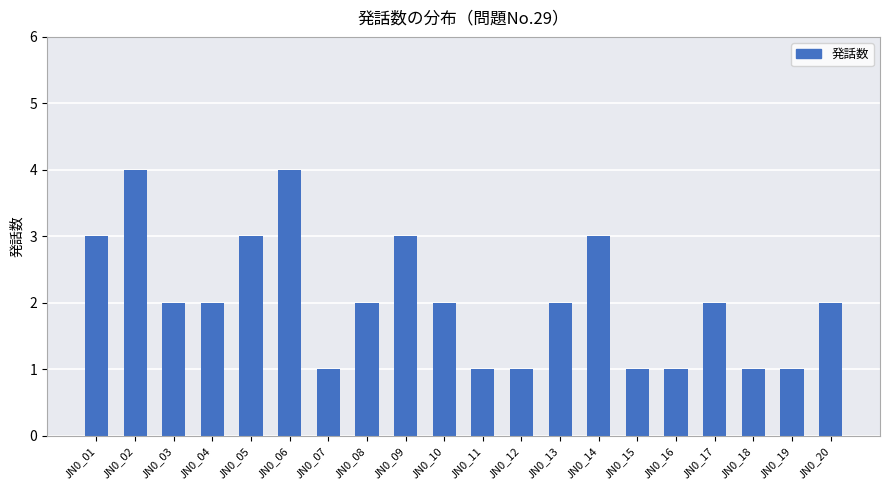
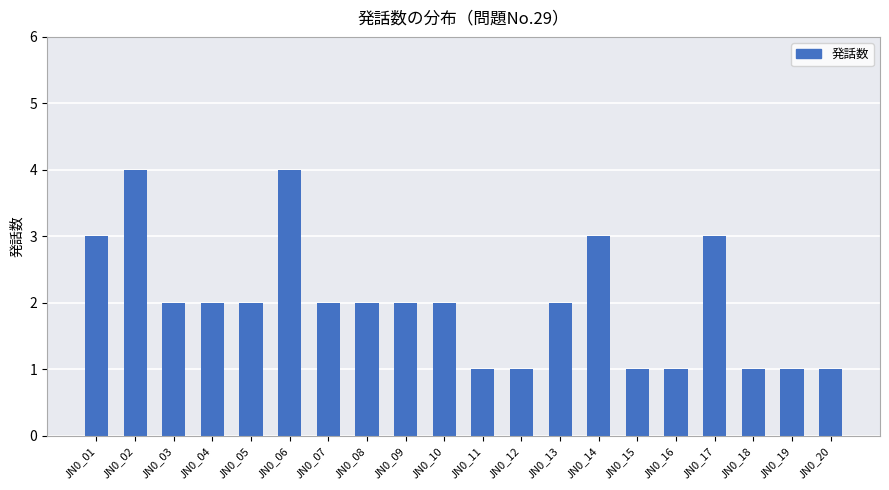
JN0_05: 3 -> 2
JN0_07: 1 -> 2
JN0_09: 3 -> 2
JN0_17: 2 -> 3
JN0_20: 2 -> 1
